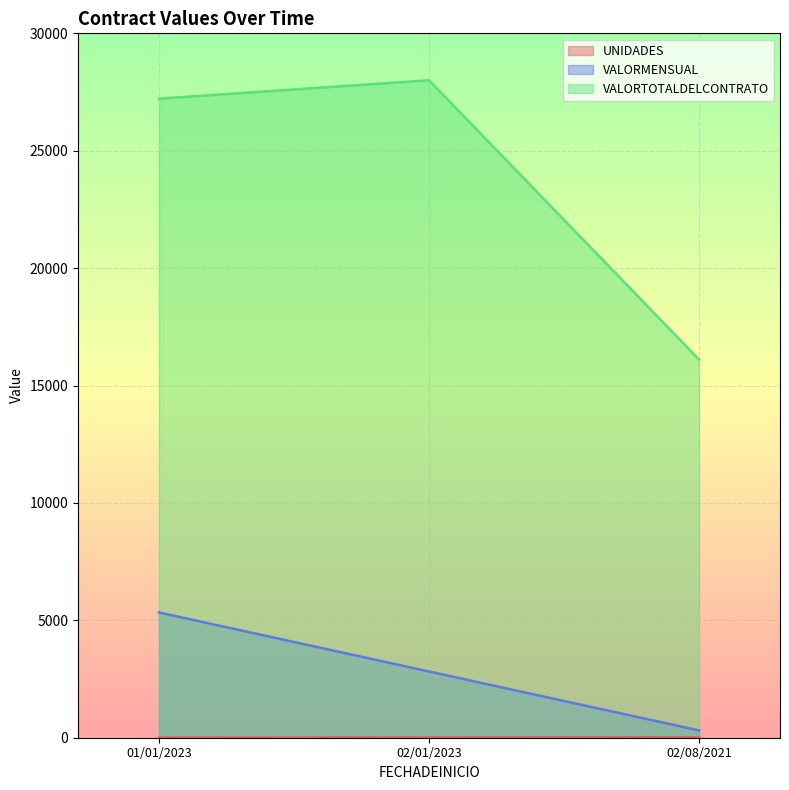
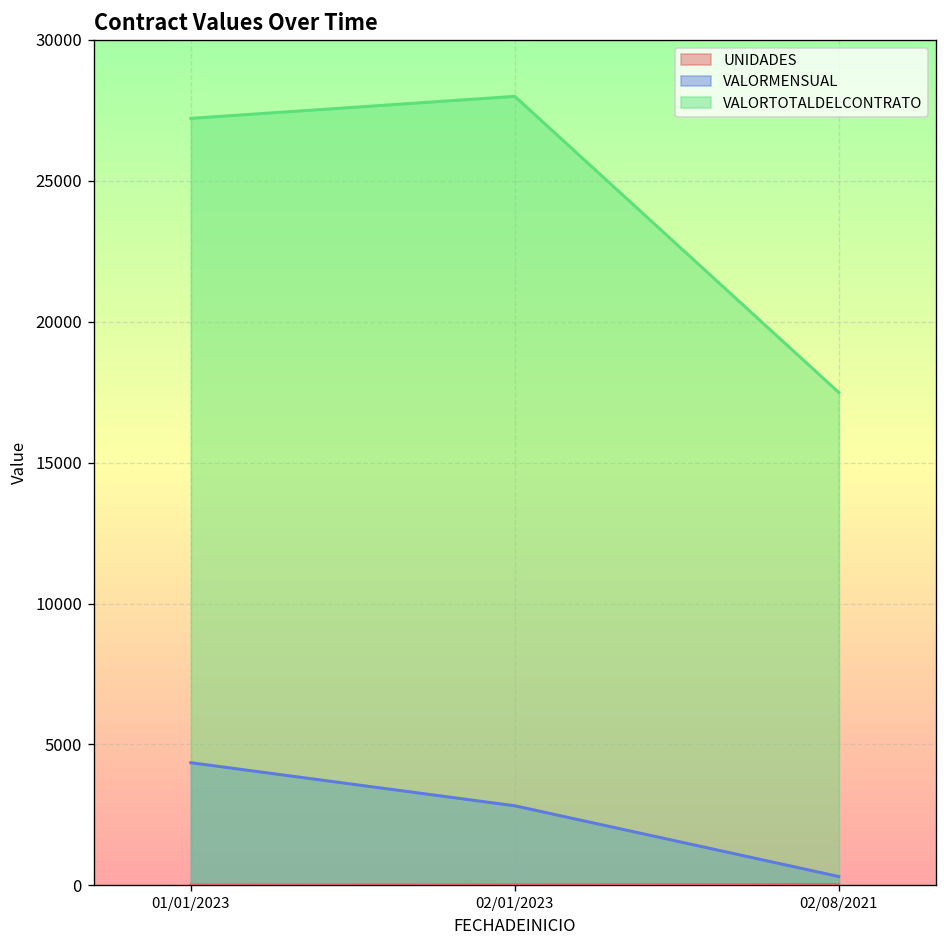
VALORMENSUAL, 01/01/2023: 5300 -> 4400
VALORTOTALDELCONTRATO, 02/08/2021: 16100 -> 17500
